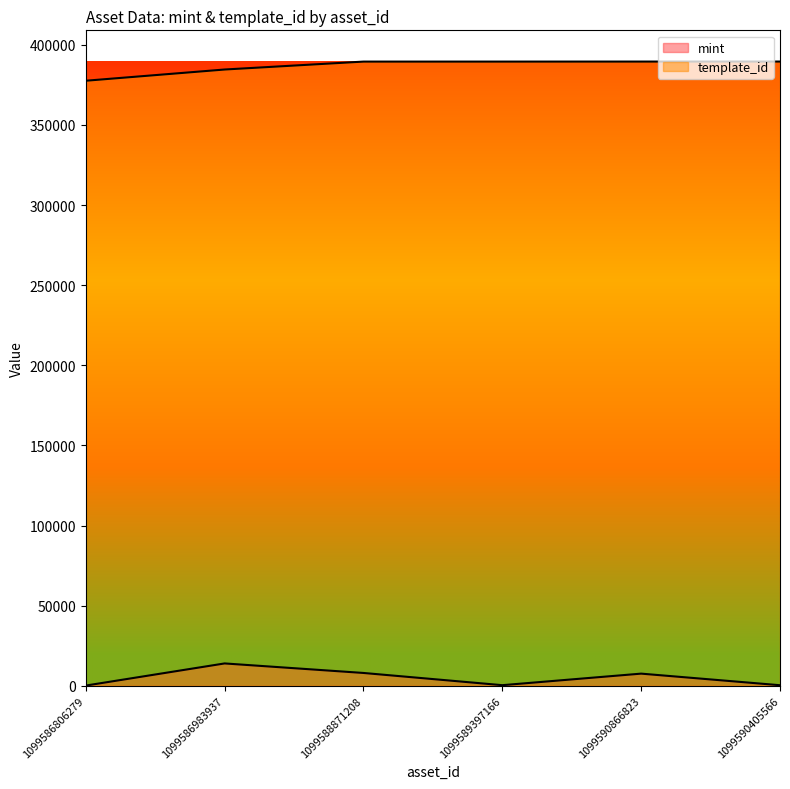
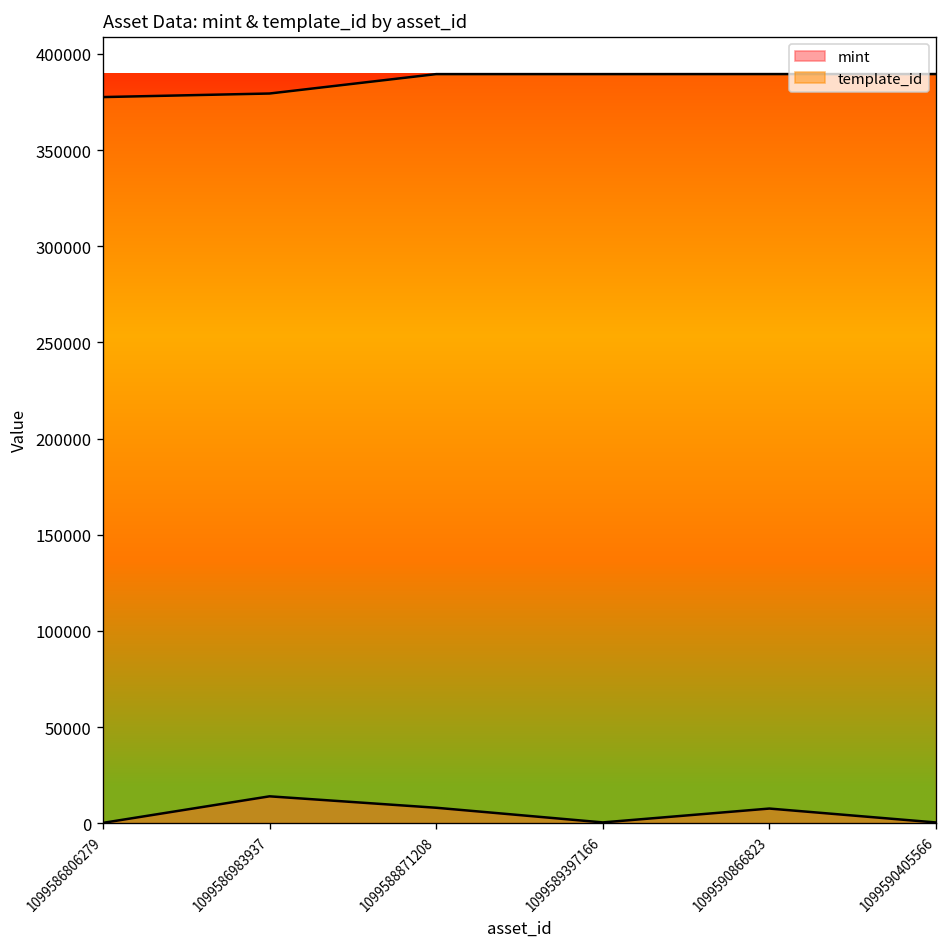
template_id, 1099586983937: 385000 -> 379000
